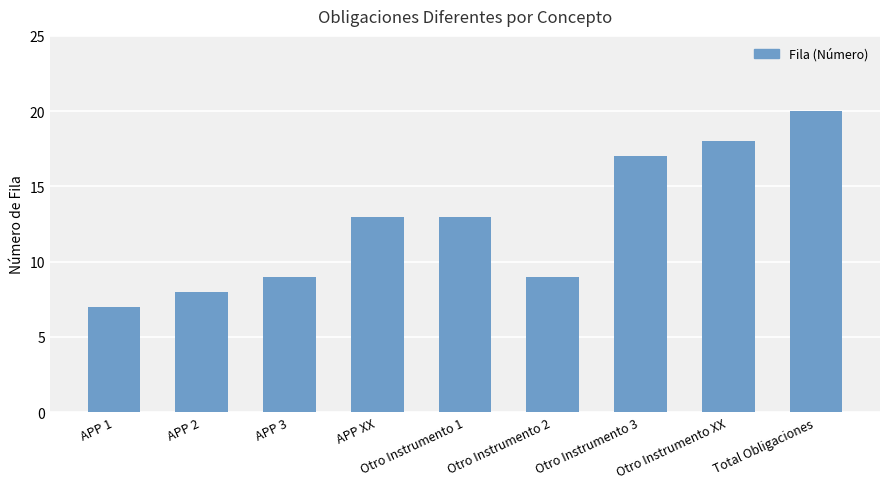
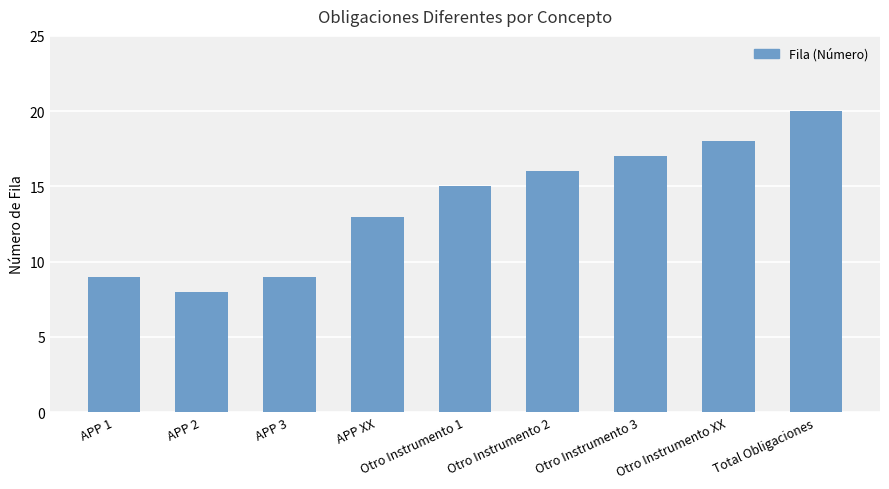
APP 1: 7 -> 9
Otro Instrumento 1: 13 -> 15
Otro Instrumento 2: 9 -> 16
